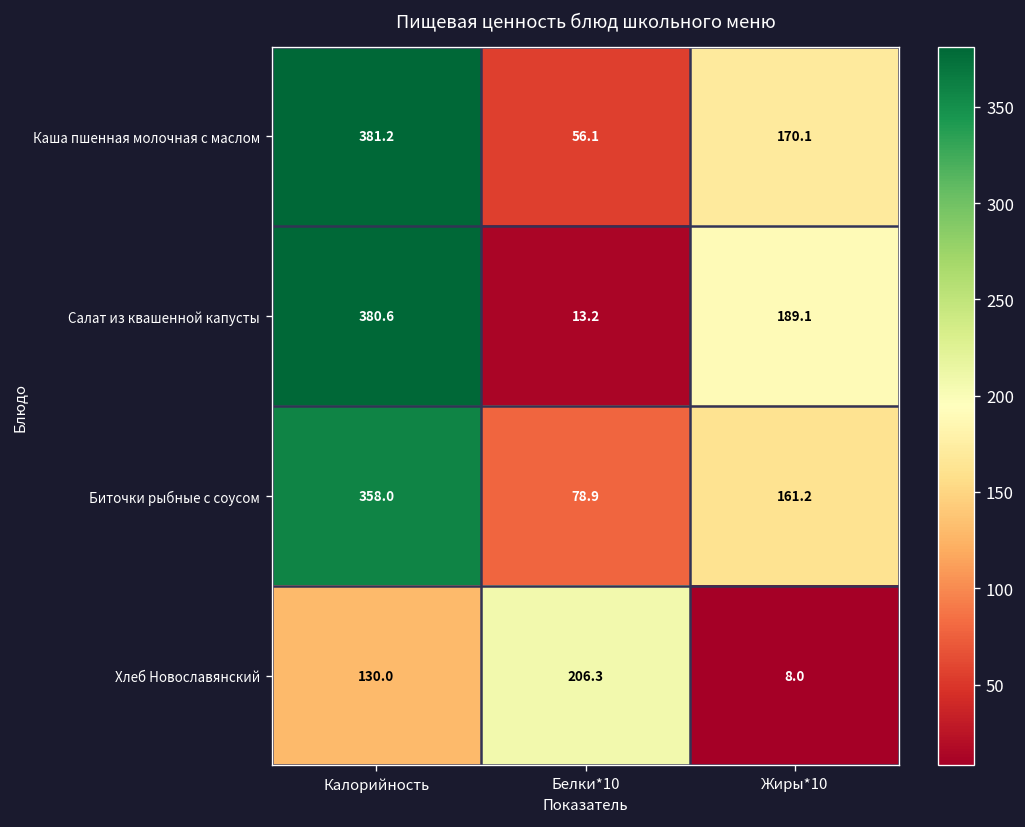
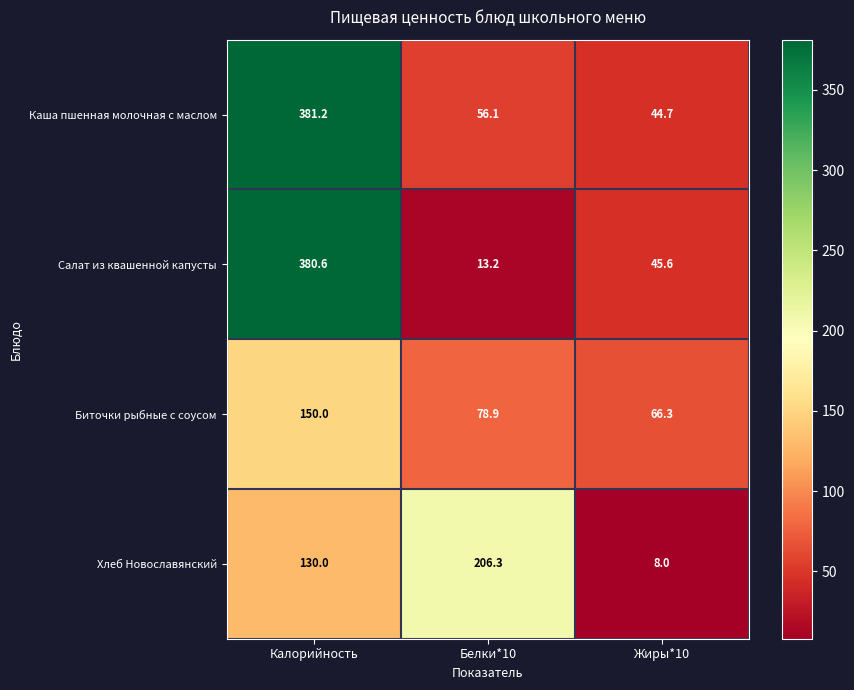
Каша пшенная молочная с маслом, Жиры*10: 170.1 -> 44.7
Салат из квашенной капусты, Жиры*10: 189.1 -> 45.6
Биточки рыбные с соусом, Калорийность: 358.0 -> 150.0
Биточки рыбные с соусом, Жиры*10: 161.2 -> 66.3
